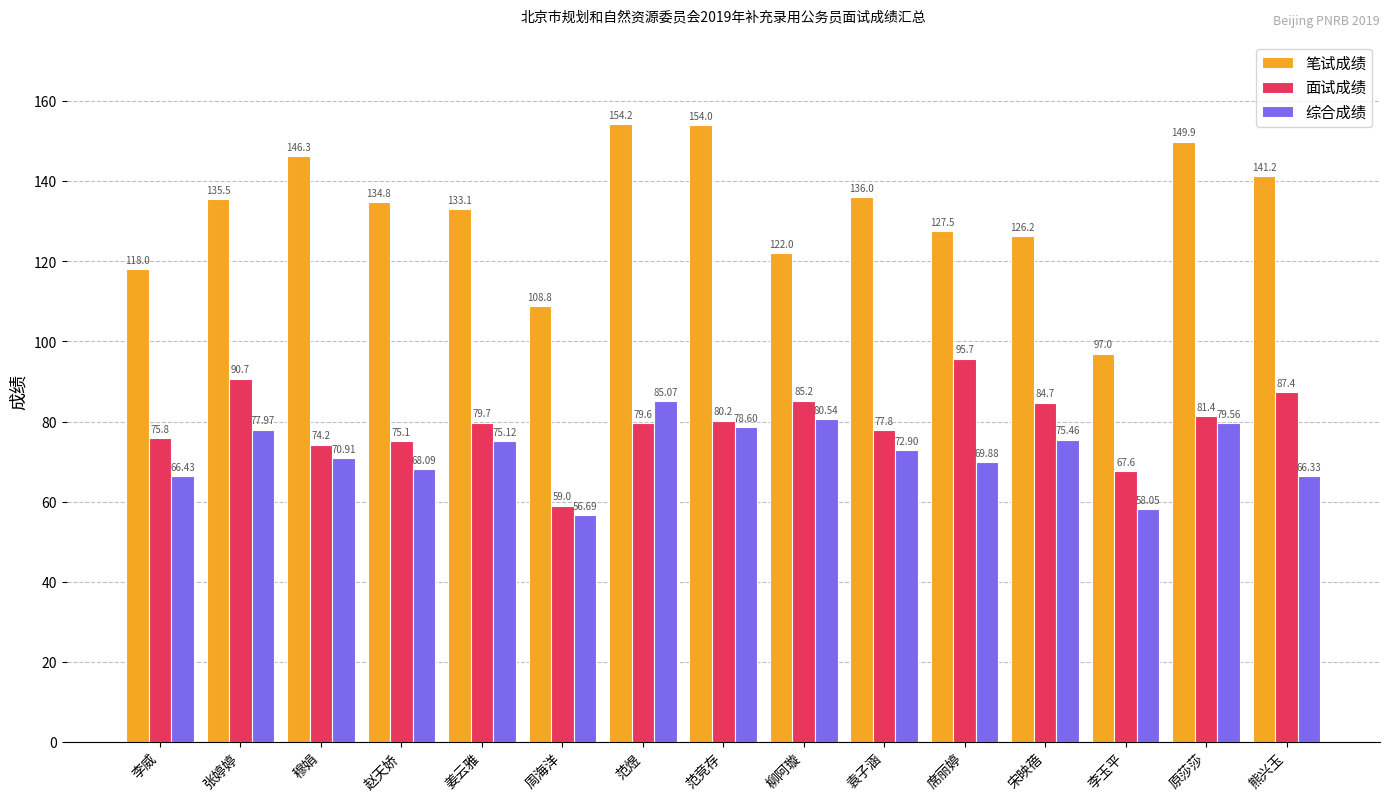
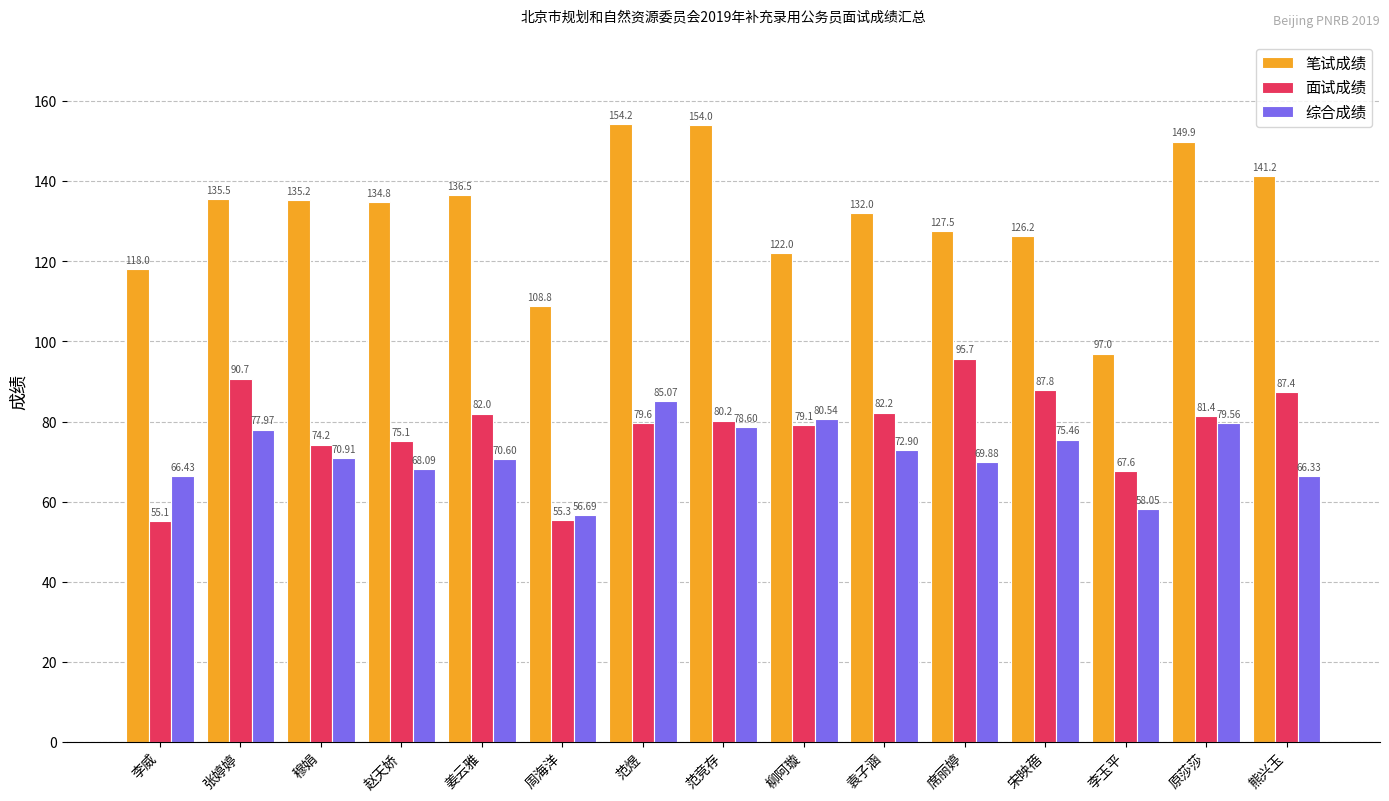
面试成绩, 李威: 75.8 -> 55.1
笔试成绩, 穆娟: 146.3 -> 135.2
笔试成绩, 姜云雅: 133.1 -> 136.5
面试成绩, 姜云雅: 79.7 -> 82.0
综合成绩, 姜云雅: 75.12 -> 70.60
面试成绩, 周海洋: 59.0 -> 55.3
面试成绩, 柳阿璇: 85.2 -> 79.1
笔试成绩, 袁子涵: 136.0 -> 132.0
面试成绩, 袁子涵: 77.8 -> 82.2
面试成绩, 宋映蓓: 84.7 -> 87.8
